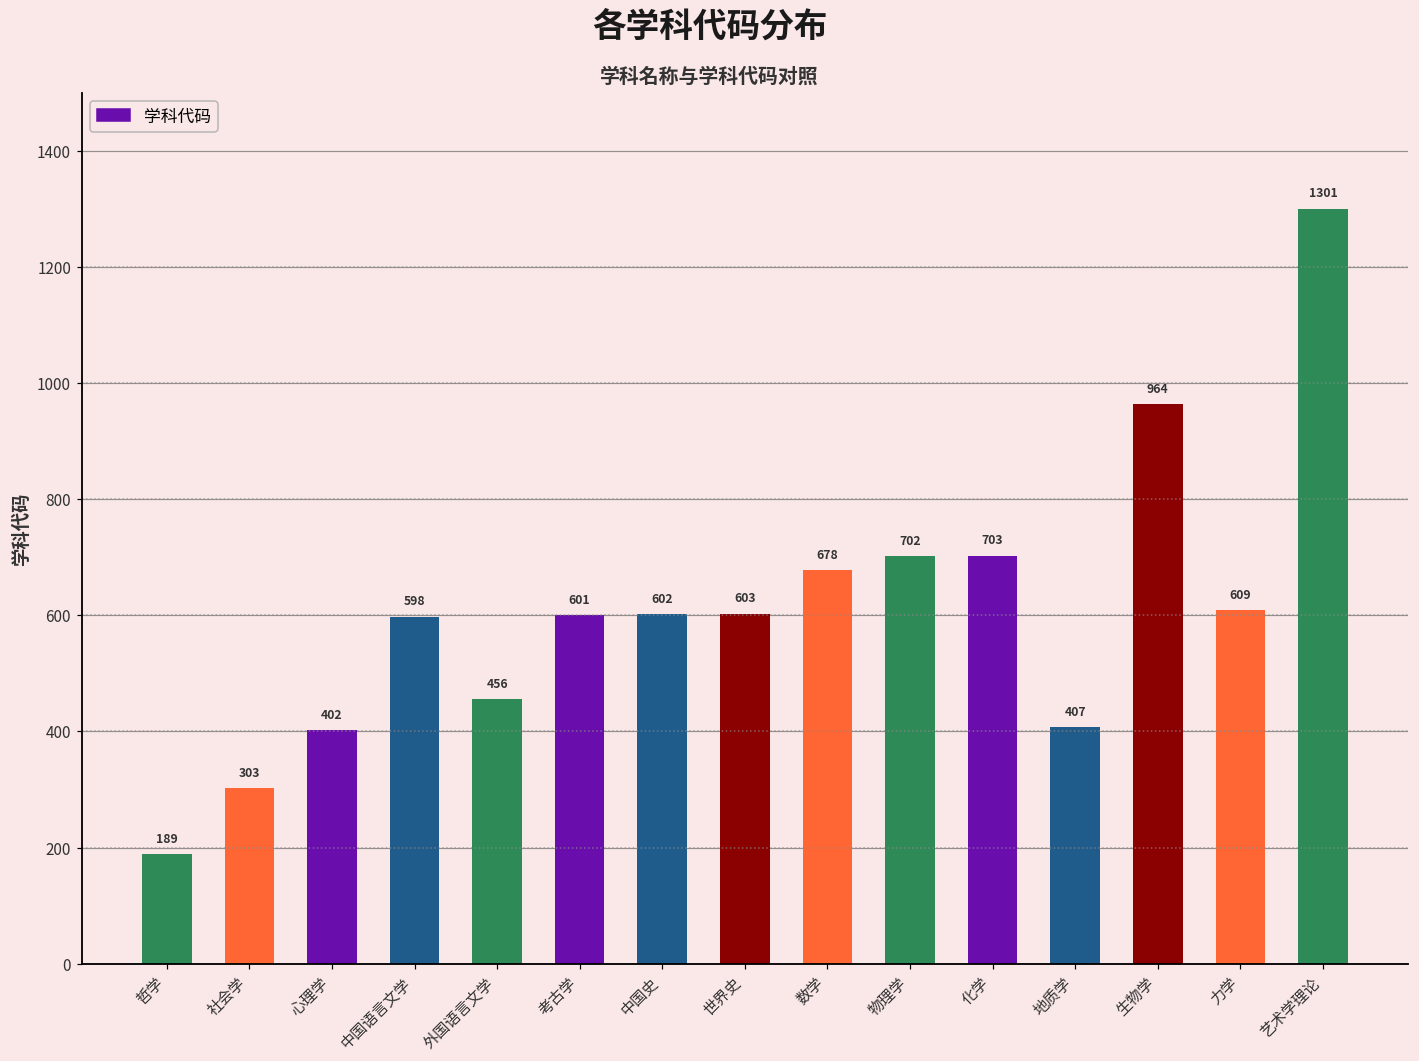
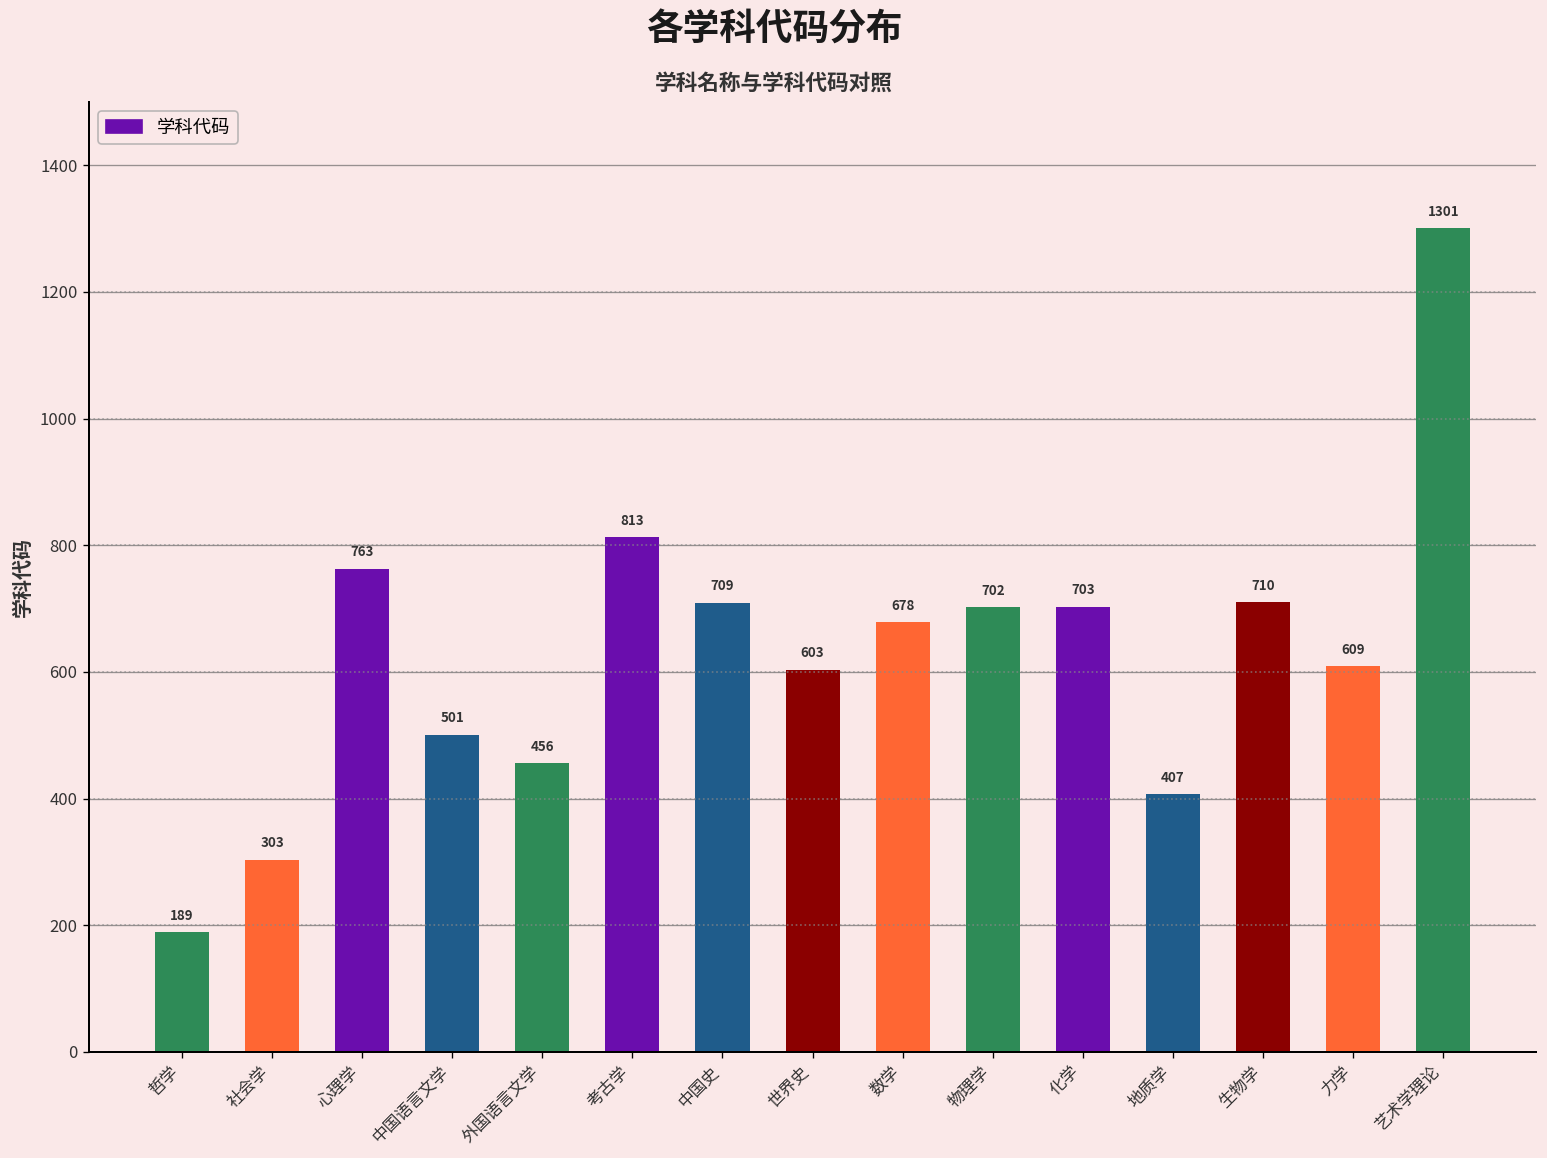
心理学: 402 -> 763
中国语言文学: 598 -> 501
考古学: 601 -> 813
中国史: 602 -> 709
生物学: 964 -> 710
